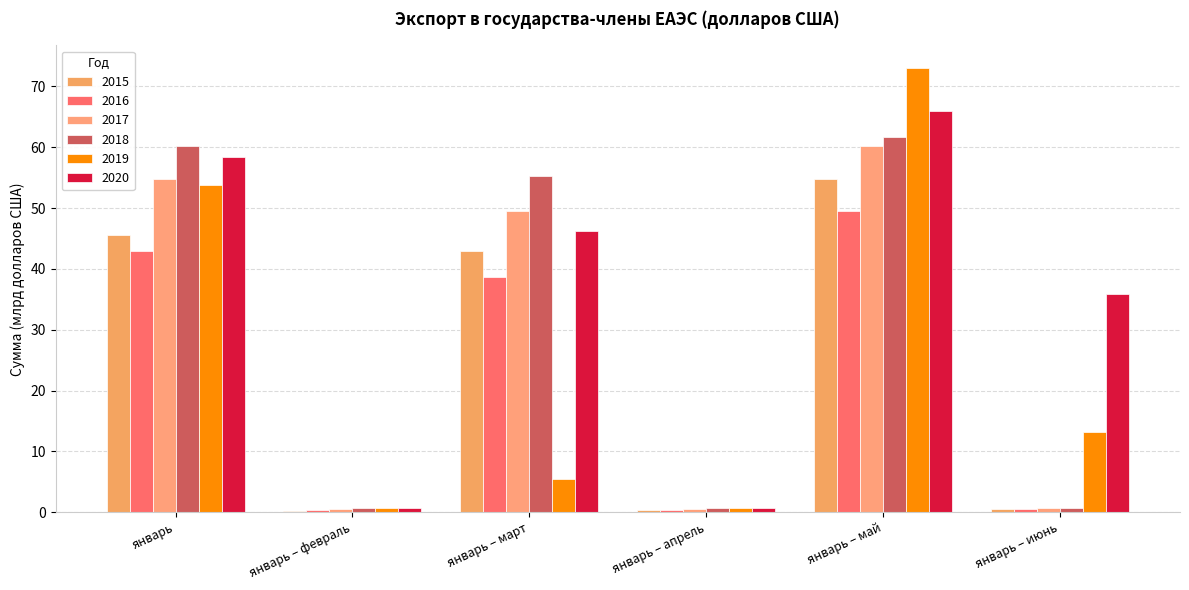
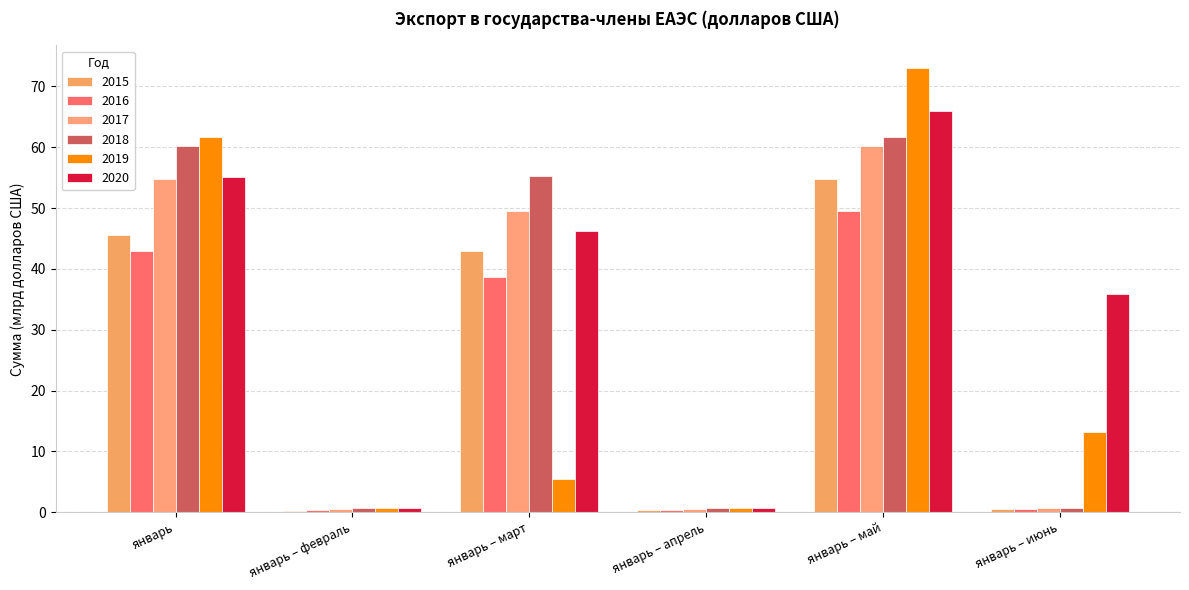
2019, январь: 54 -> 62
2020, январь: 58 -> 55
